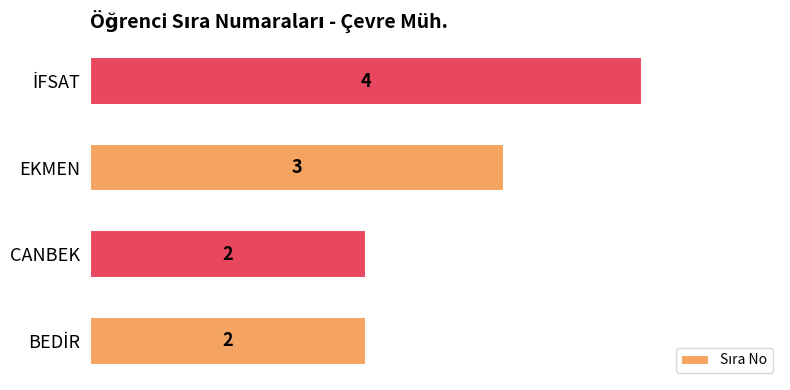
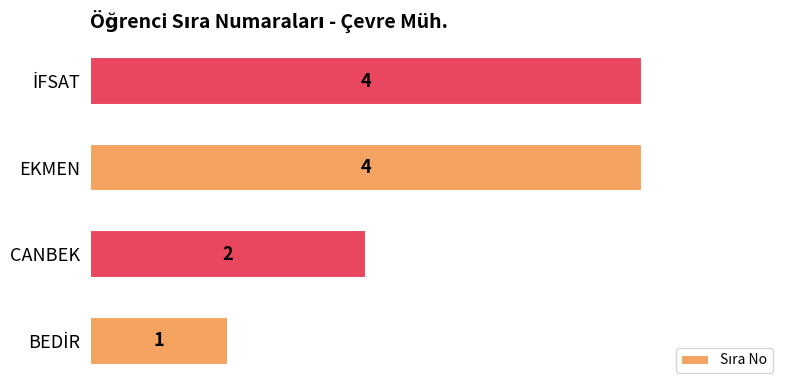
EKMEN: 3 -> 4
BEDİR: 2 -> 1
